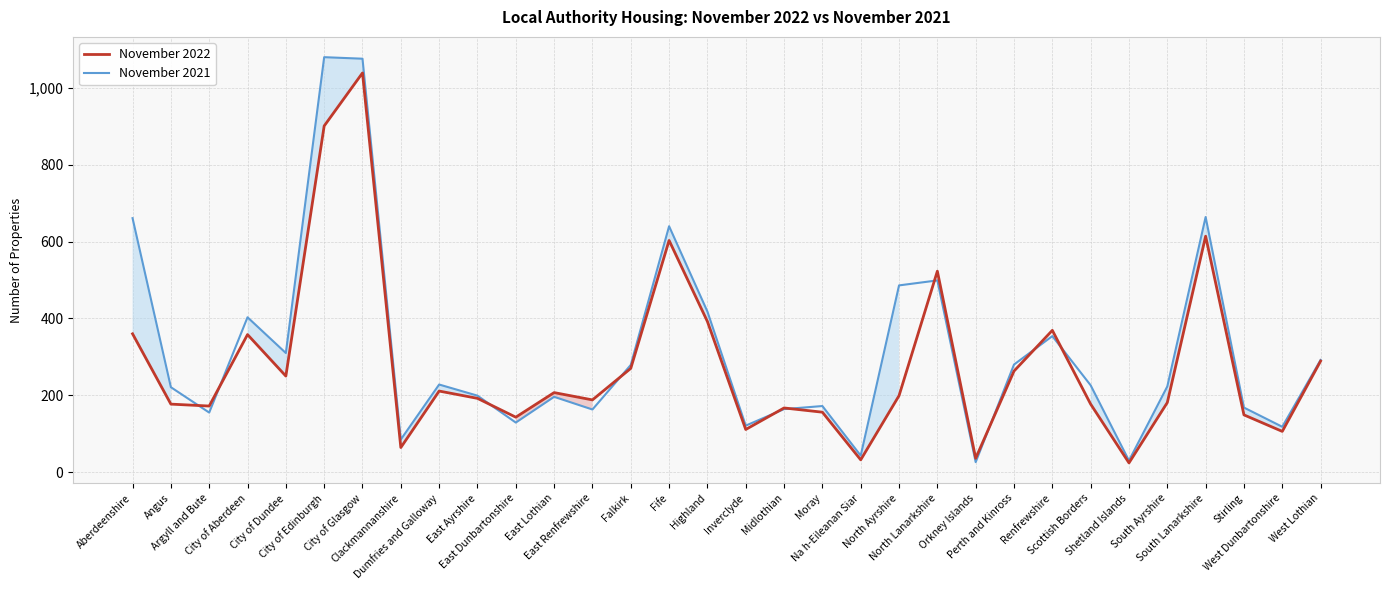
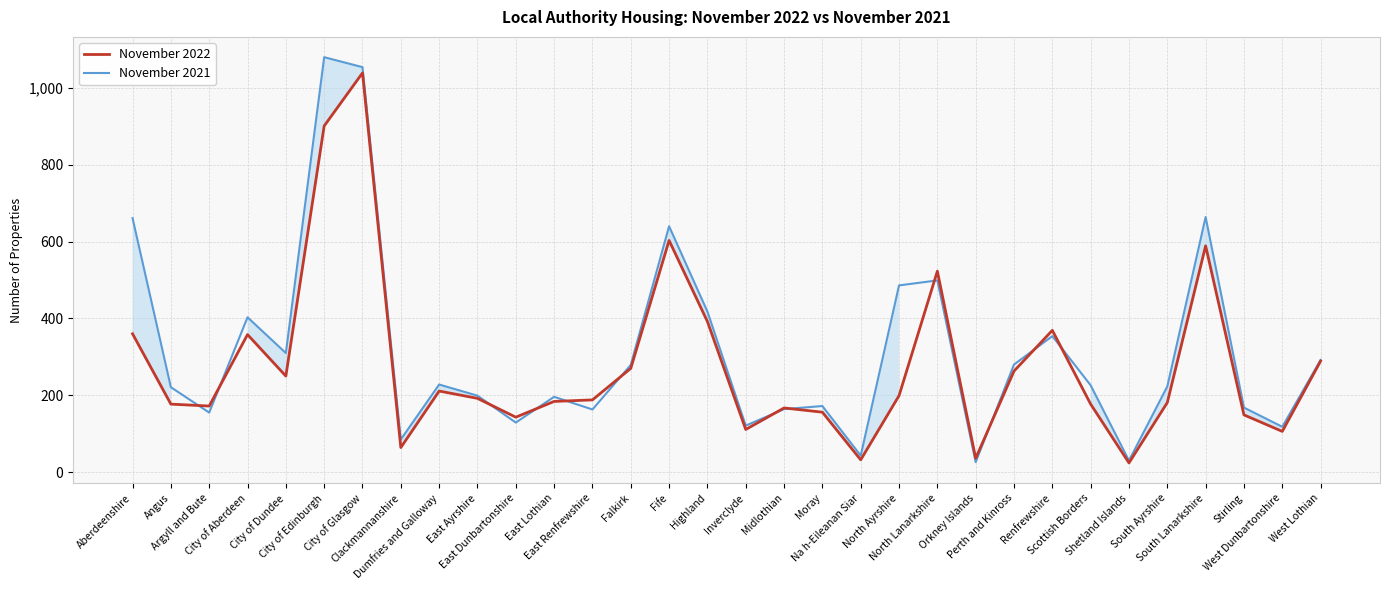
November 2021, City of Glasgow: 1,080 -> 1,050
November 2022, East Lothian: 210 -> 180
November 2022, South Lanarkshire: 610 -> 590
